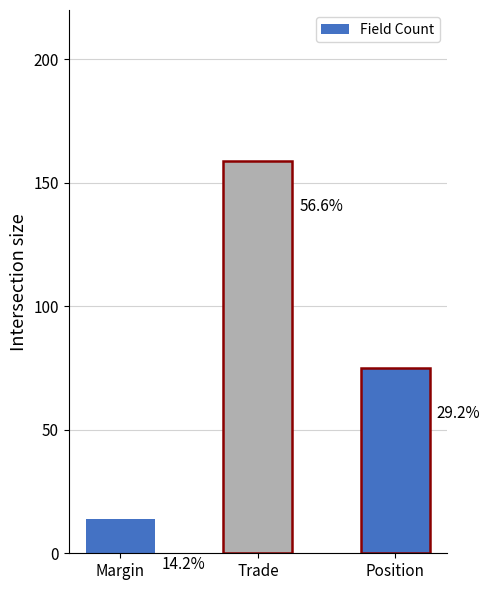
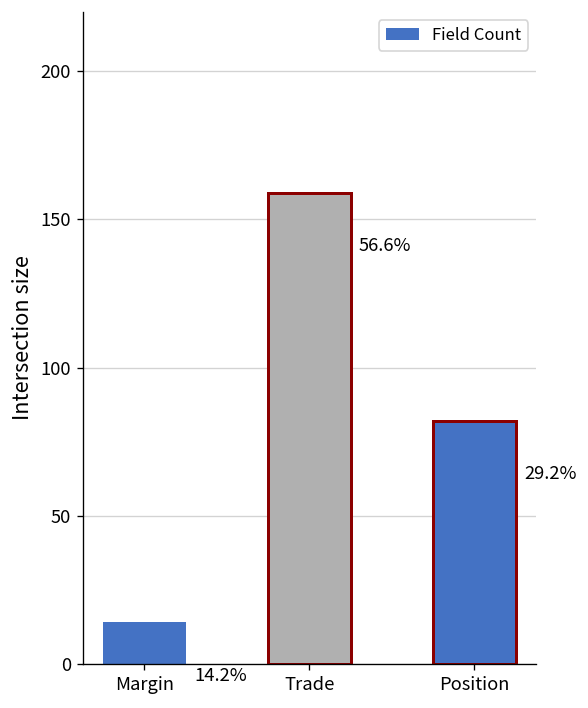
Position: 75 -> 82
